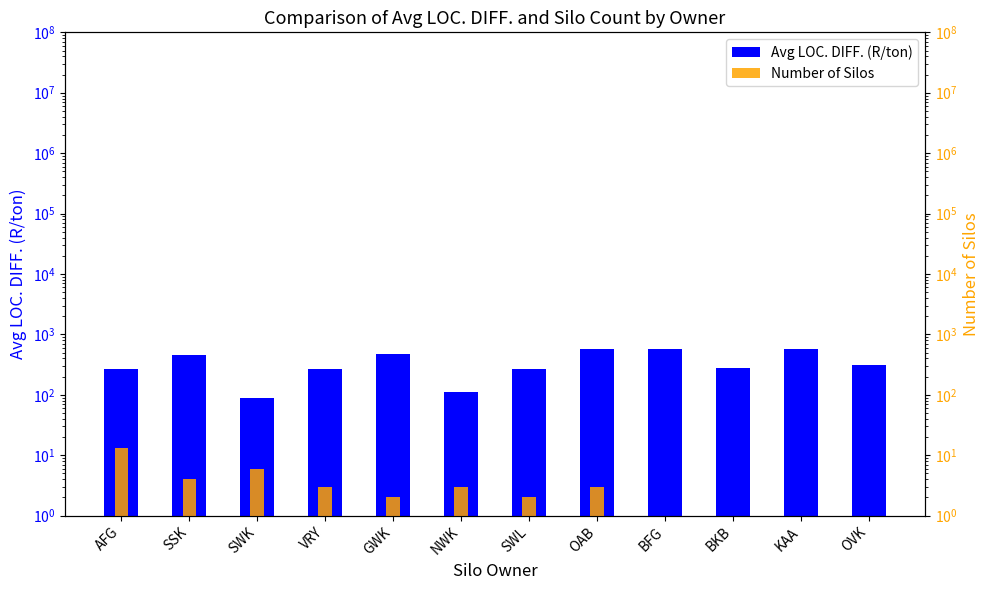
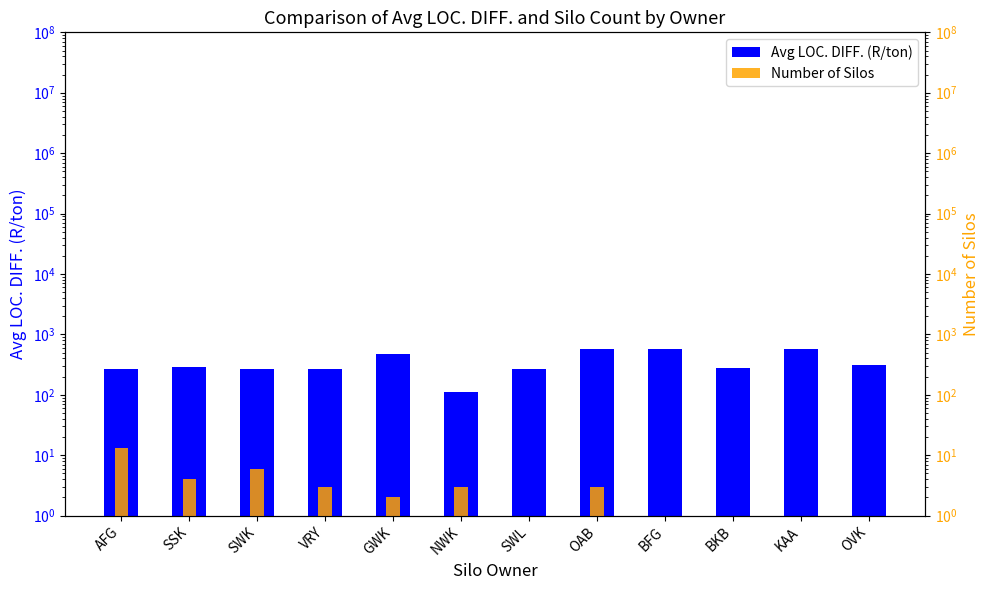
Avg LOC. DIFF. (R/ton), SSK: 500 -> 300
Avg LOC. DIFF. (R/ton), SWK: 90 -> 300
Number of Silos, SWL: 2 -> 1
